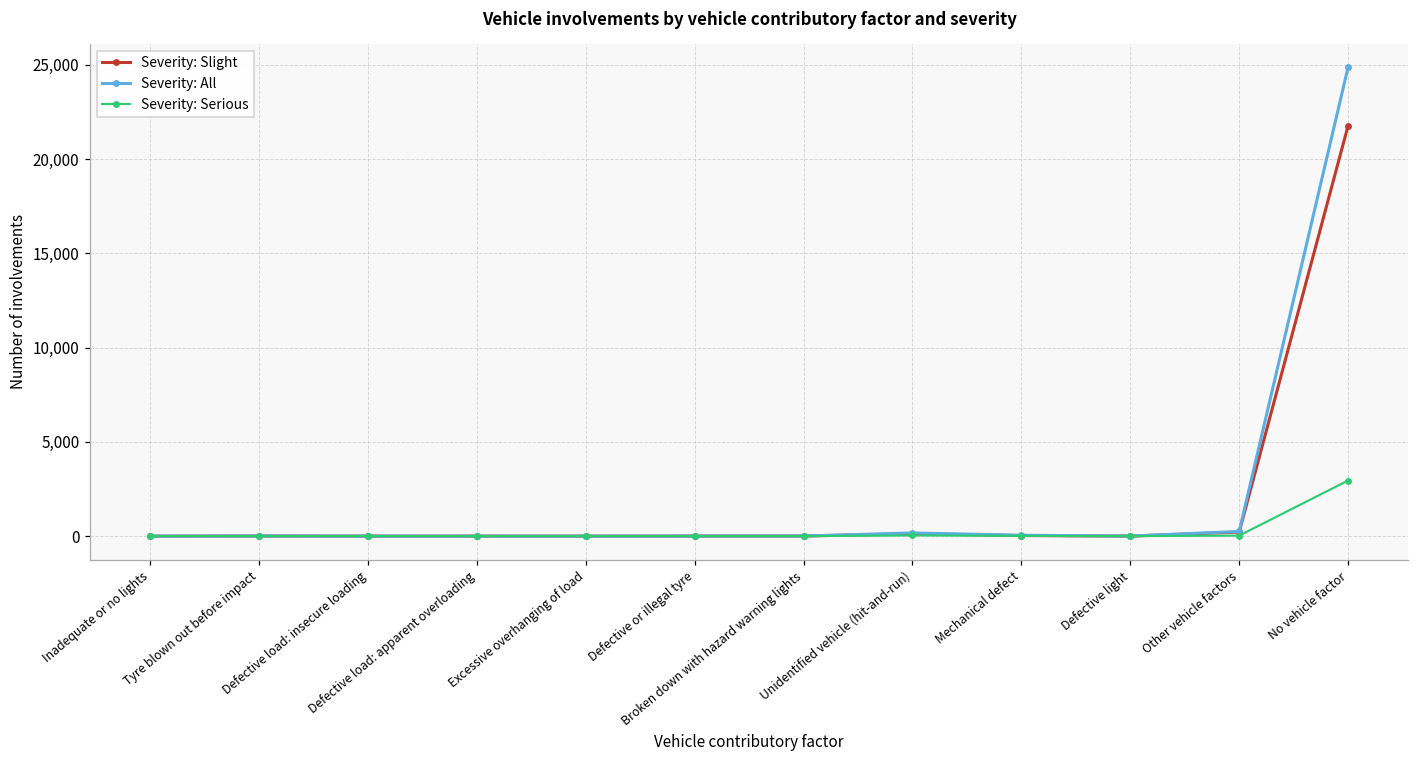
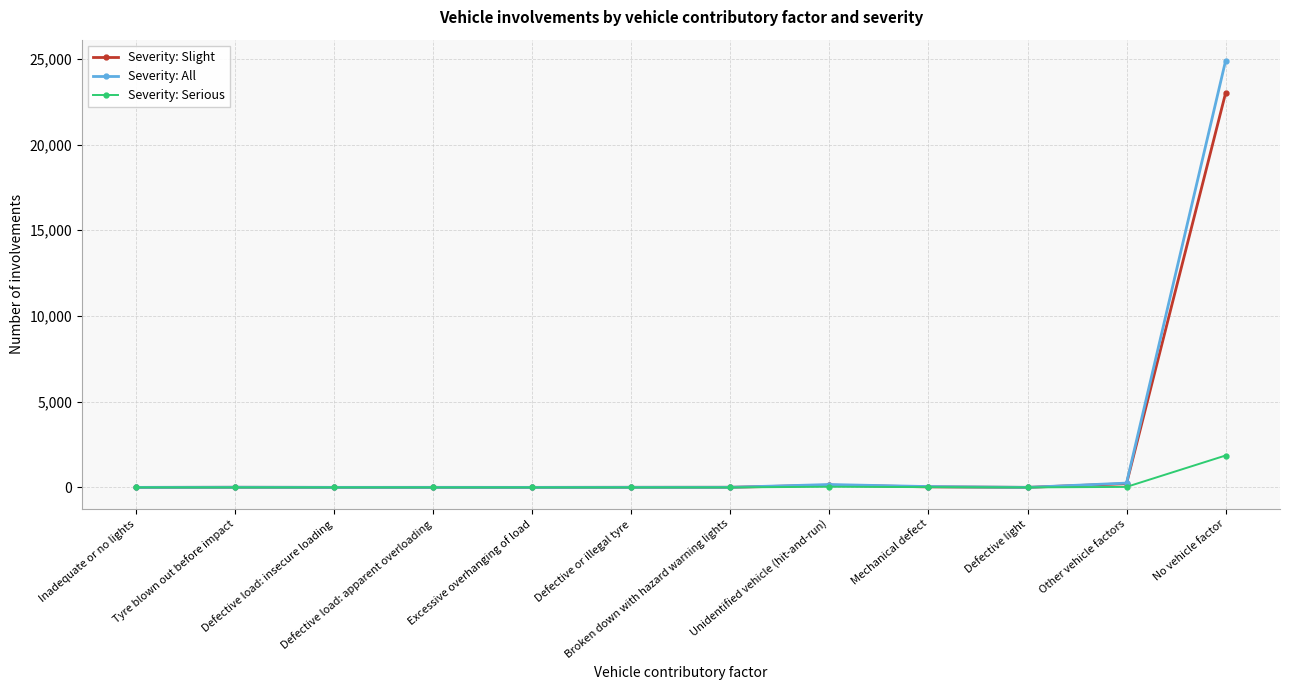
Severity: Slight, No vehicle factor: 21,800 -> 23,000
Severity: Serious, No vehicle factor: 3,000 -> 1,900
